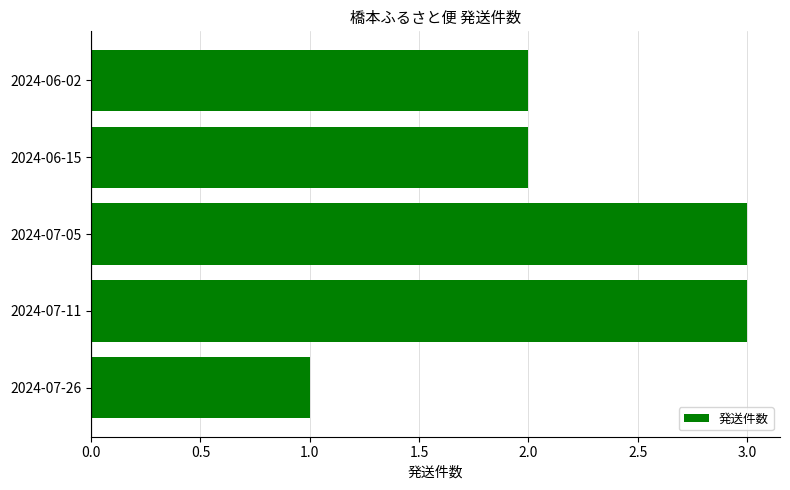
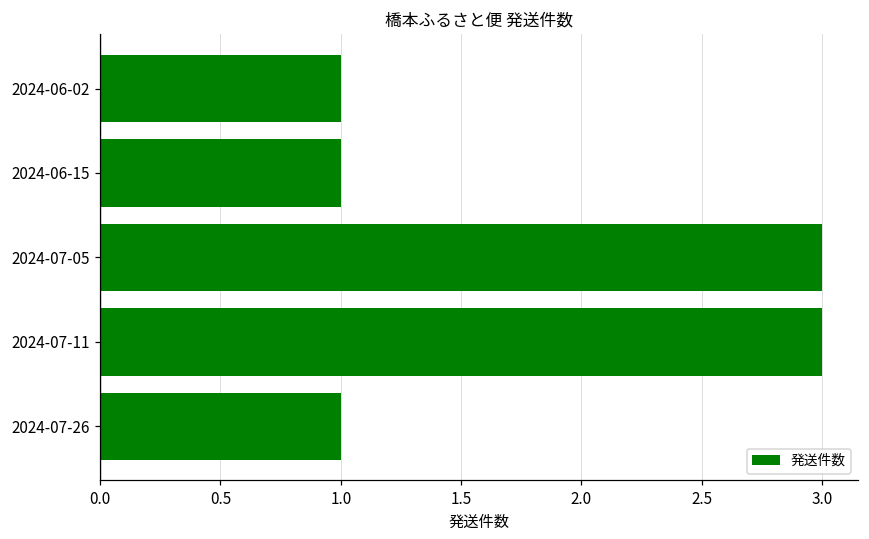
2024-06-02: 2 -> 1
2024-06-15: 2 -> 1
